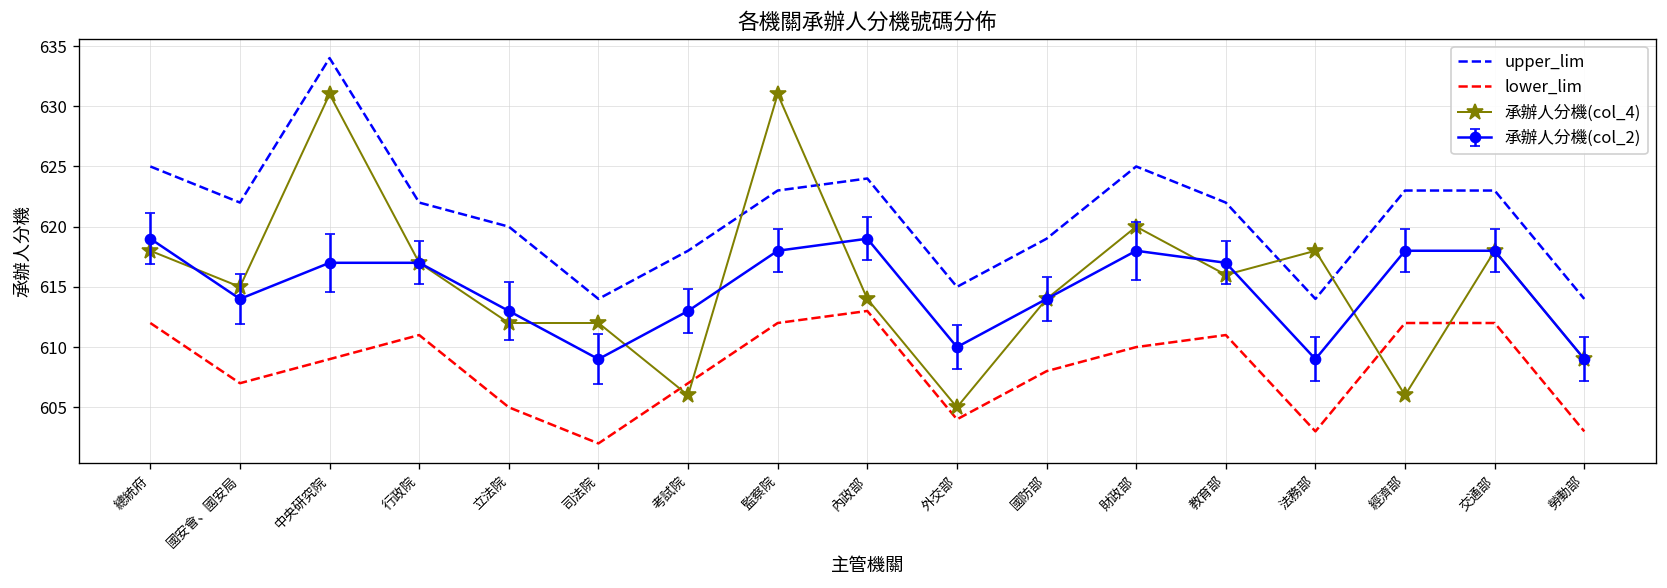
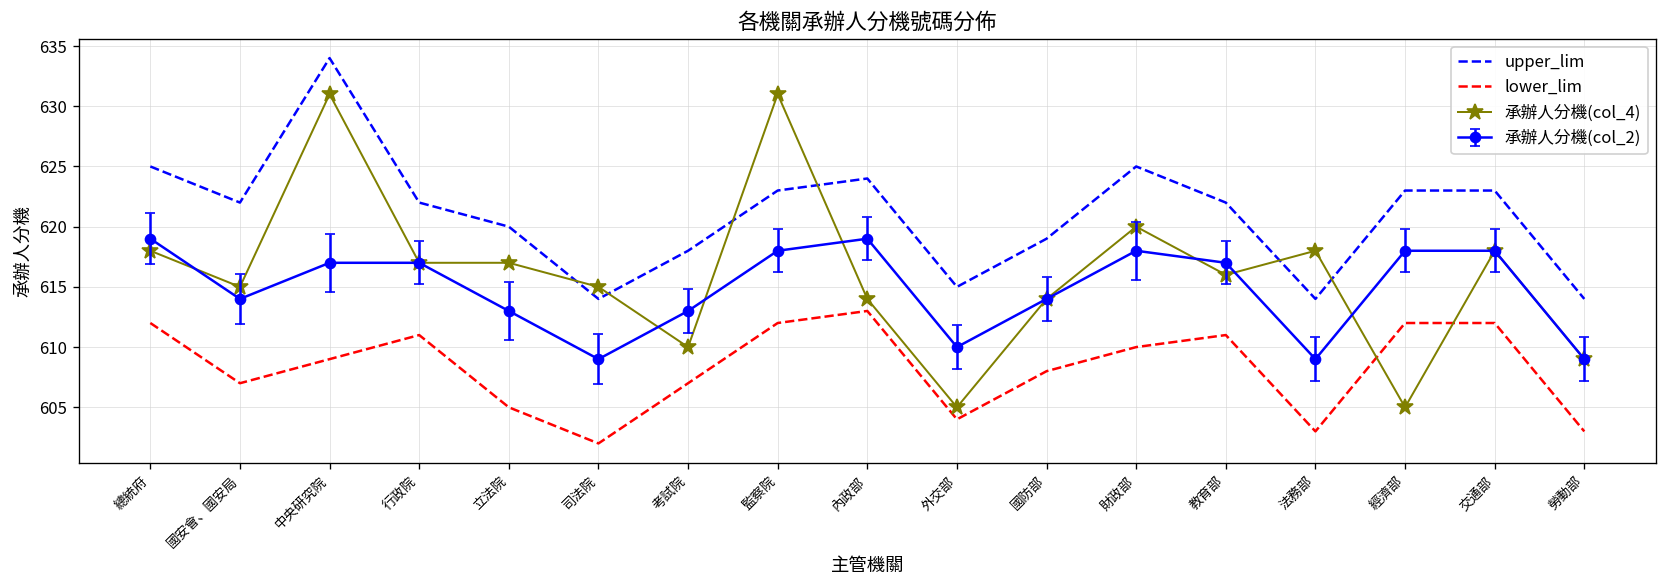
承辦人分機(col_4), 立法院: 612 -> 617
承辦人分機(col_4), 司法院: 612 -> 615
承辦人分機(col_4), 考試院: 606 -> 610
承辦人分機(col_4), 經濟部: 606 -> 605
